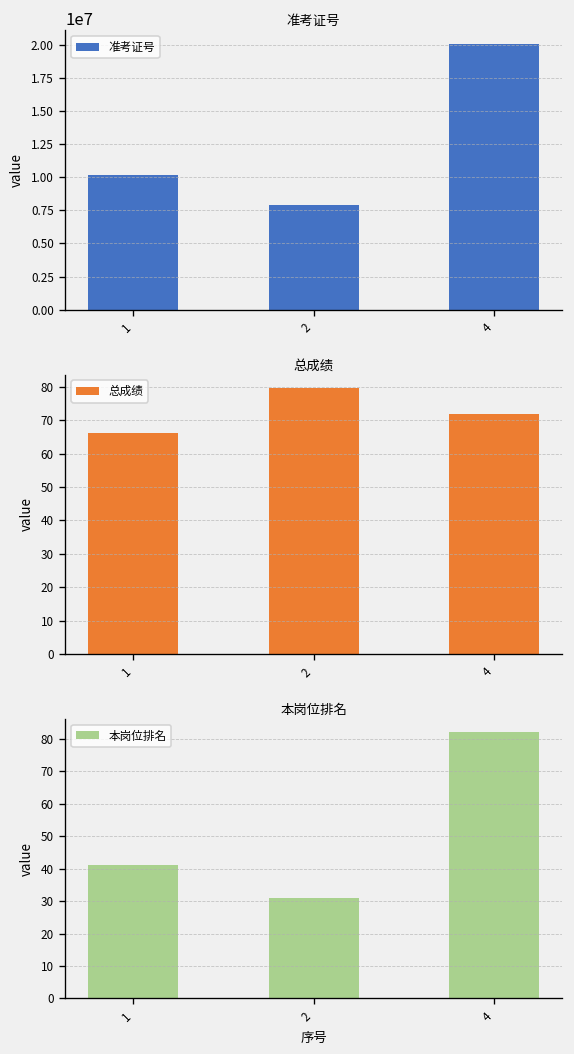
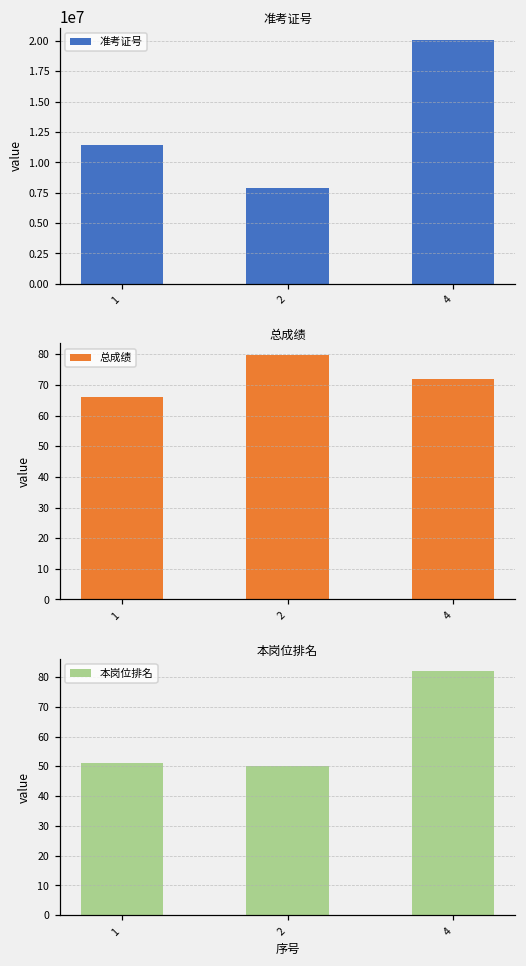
准考证号, 1: 10200000 -> 11400000
本岗位排名, 1: 41 -> 51
本岗位排名, 2: 31 -> 50
